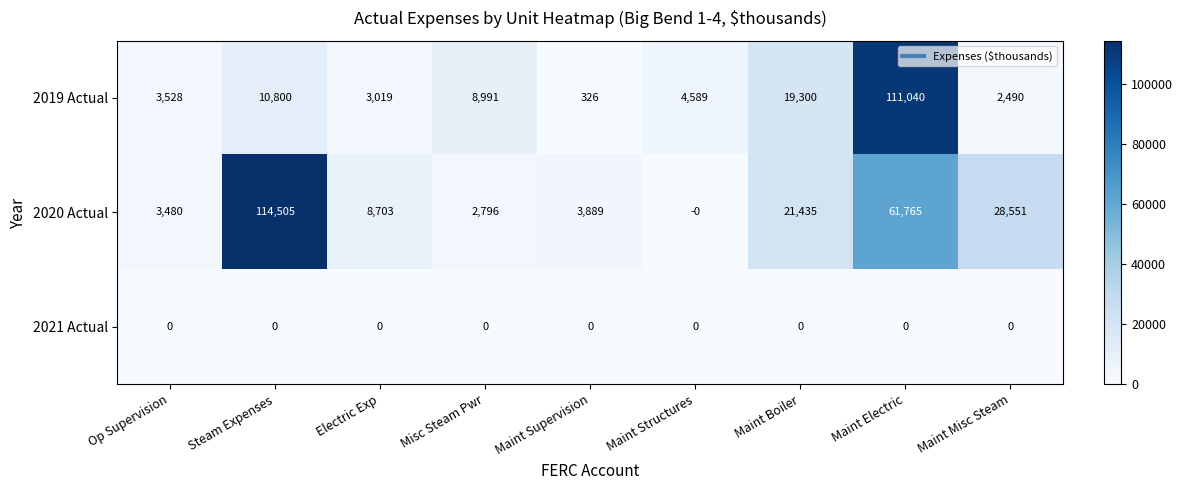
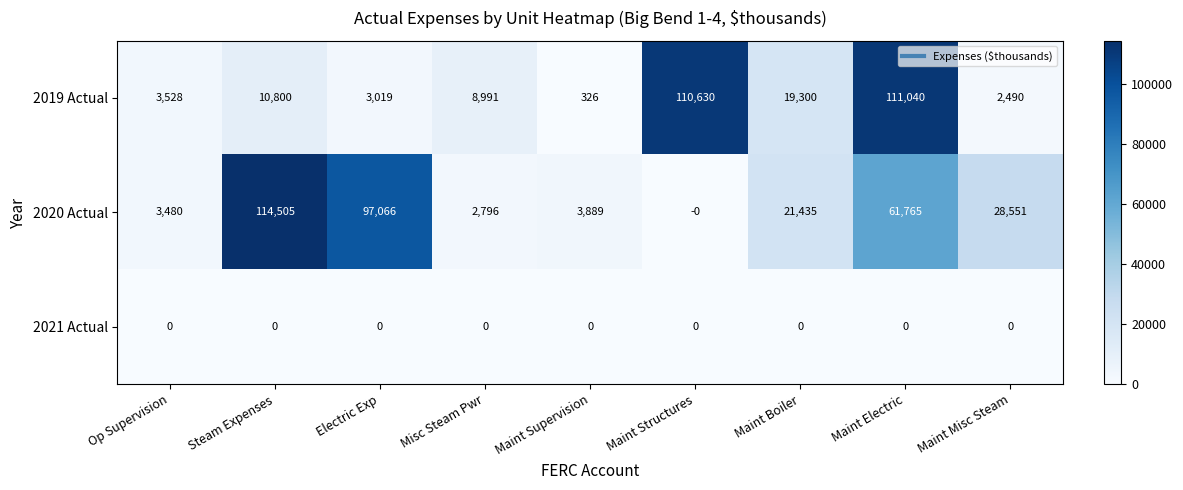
2019 Actual, Maint Structures: 4,589 -> 110,630
2020 Actual, Electric Exp: 8,703 -> 97,066
